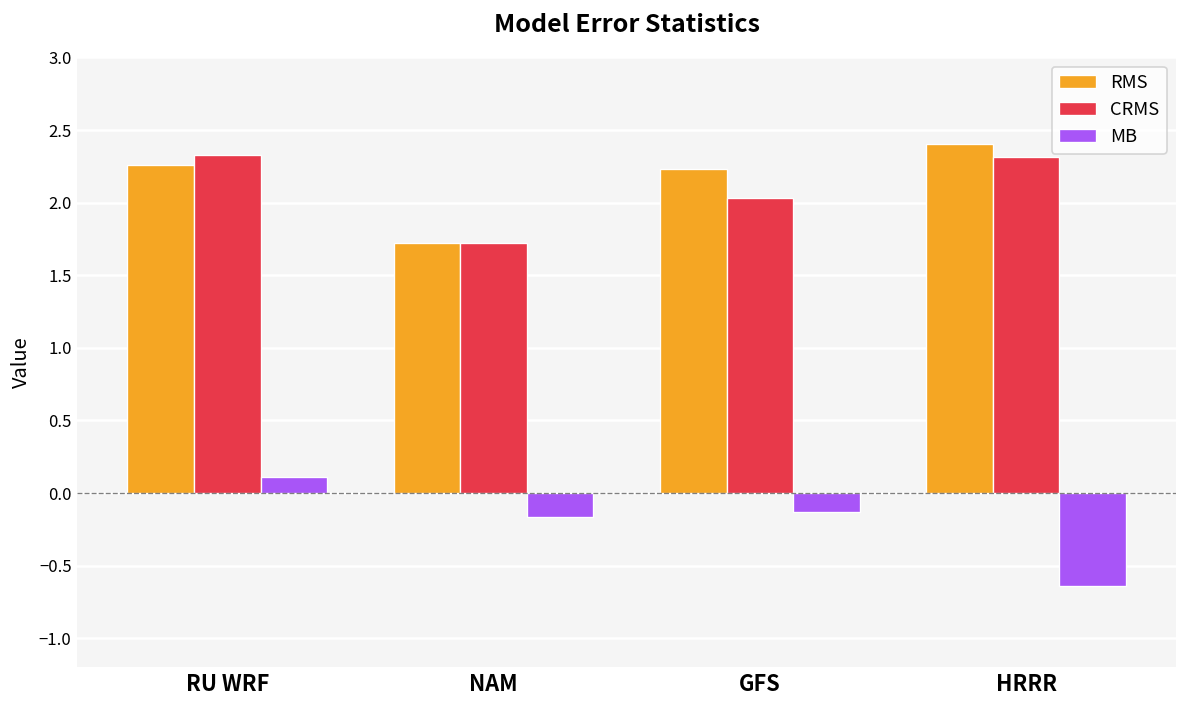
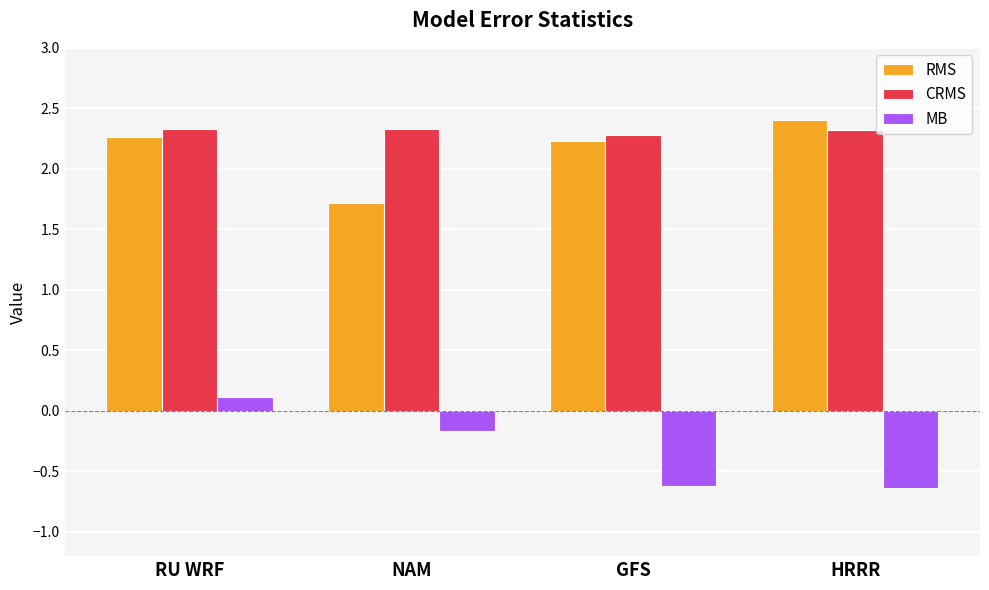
CRMS, NAM: 1.72 -> 2.33
CRMS, GFS: 2.03 -> 2.28
MB, GFS: -0.13 -> -0.62
